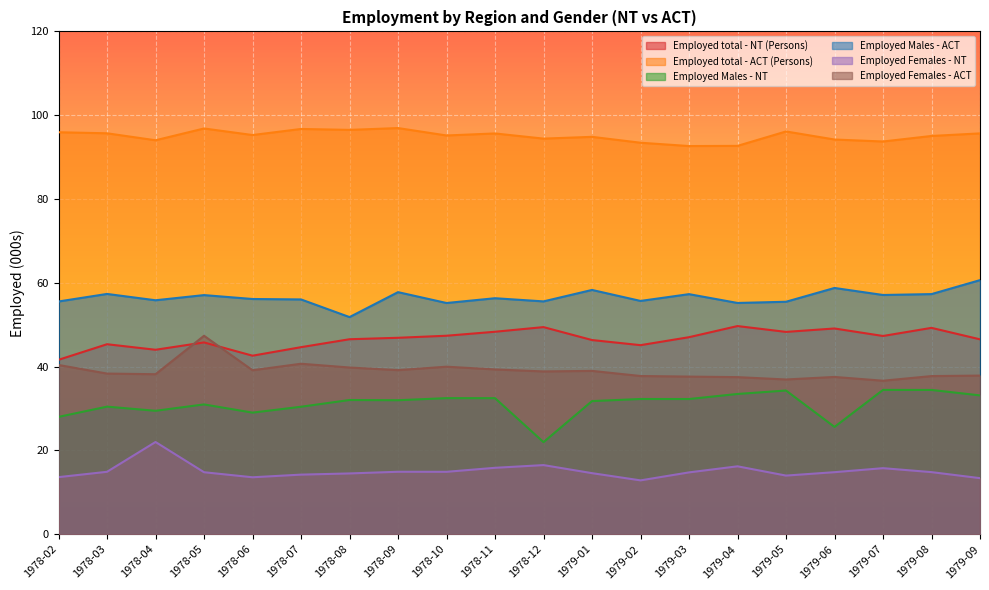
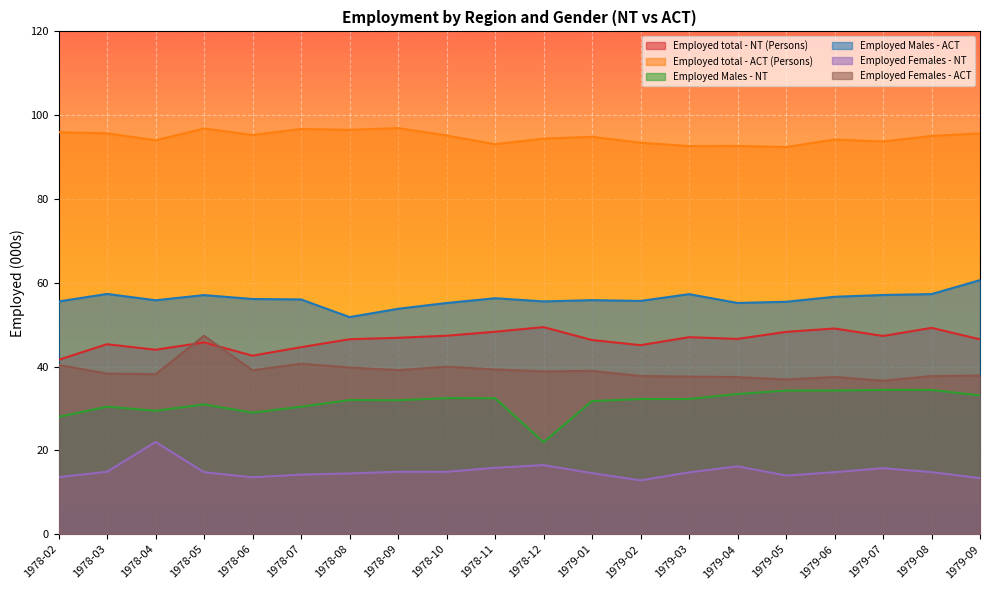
Employed Males - ACT, 1978-09: 58 -> 54
Employed total - ACT (Persons), 1978-11: 96 -> 93
Employed Males - ACT, 1979-01: 58 -> 56
Employed total - NT (Persons), 1979-04: 50 -> 47
Employed total - ACT (Persons), 1979-05: 96 -> 92
Employed Males - NT, 1979-06: 26 -> 34
Employed Males - ACT, 1979-06: 59 -> 57
